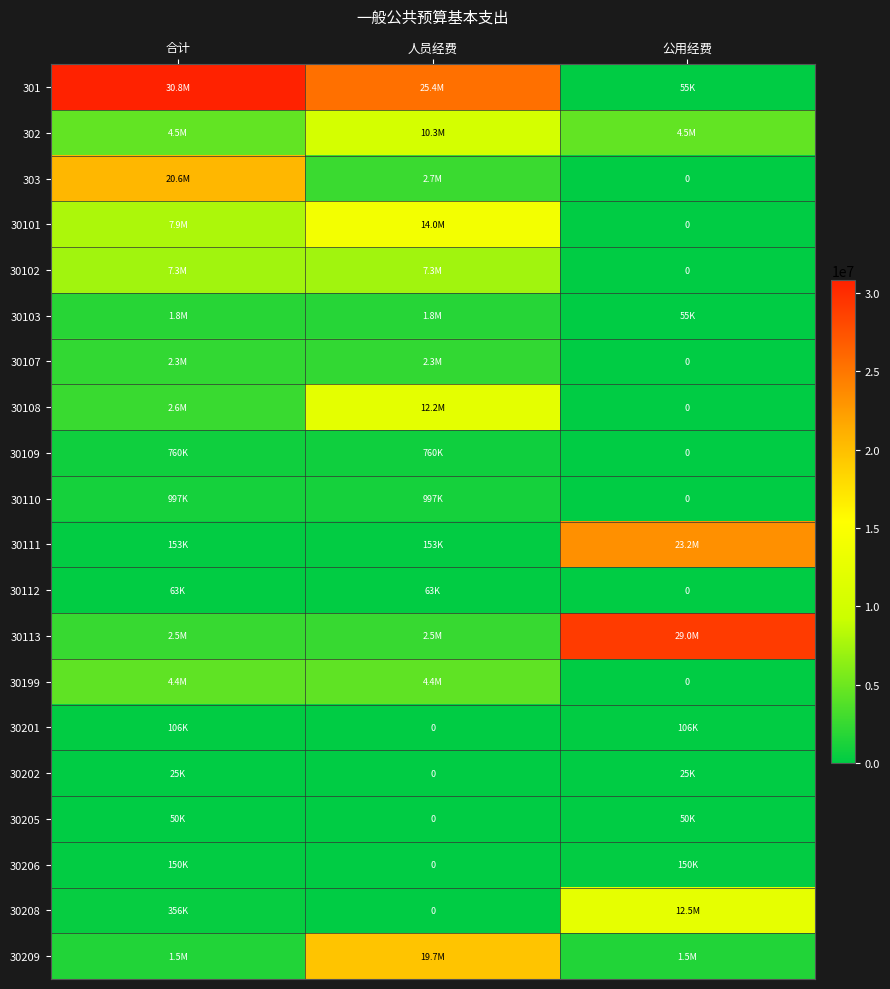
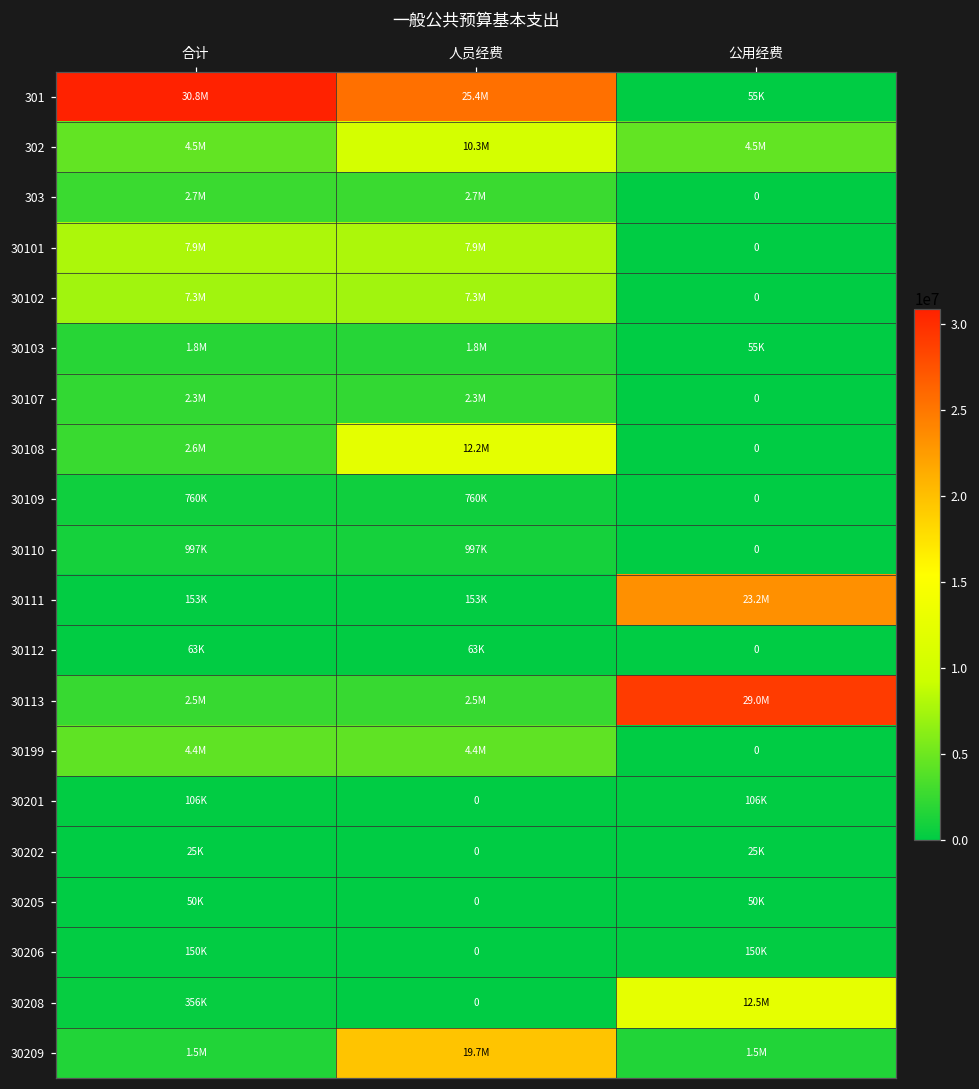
303, 合计: 20.6M -> 2.7M
30101, 人员经费: 14.0M -> 7.9M
